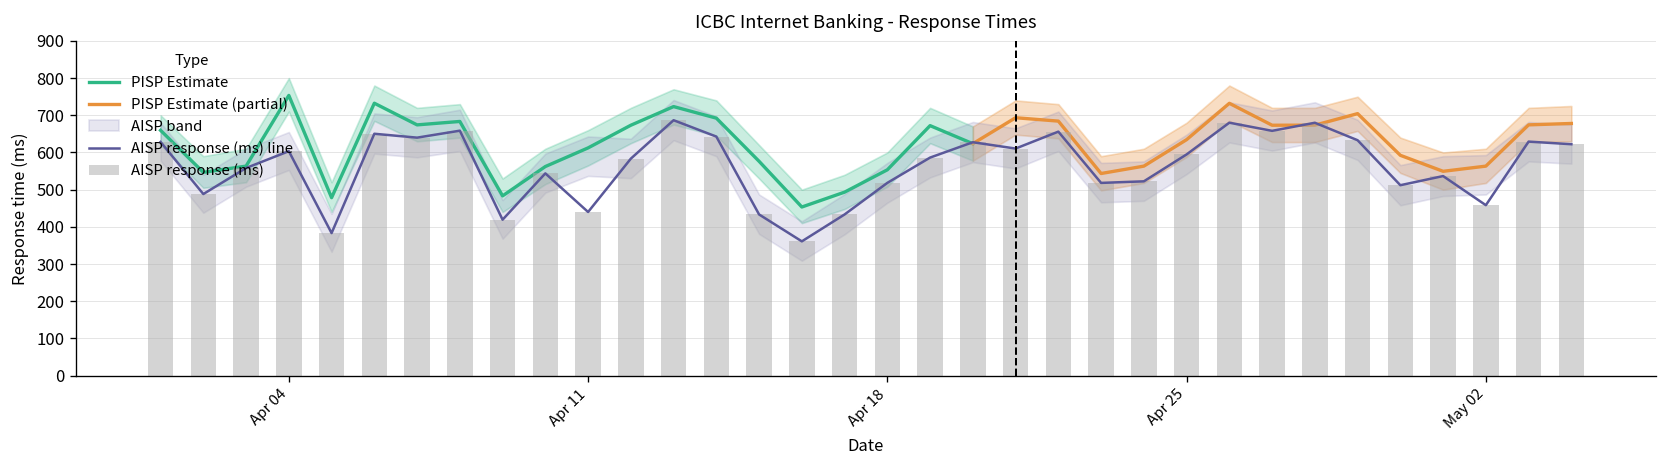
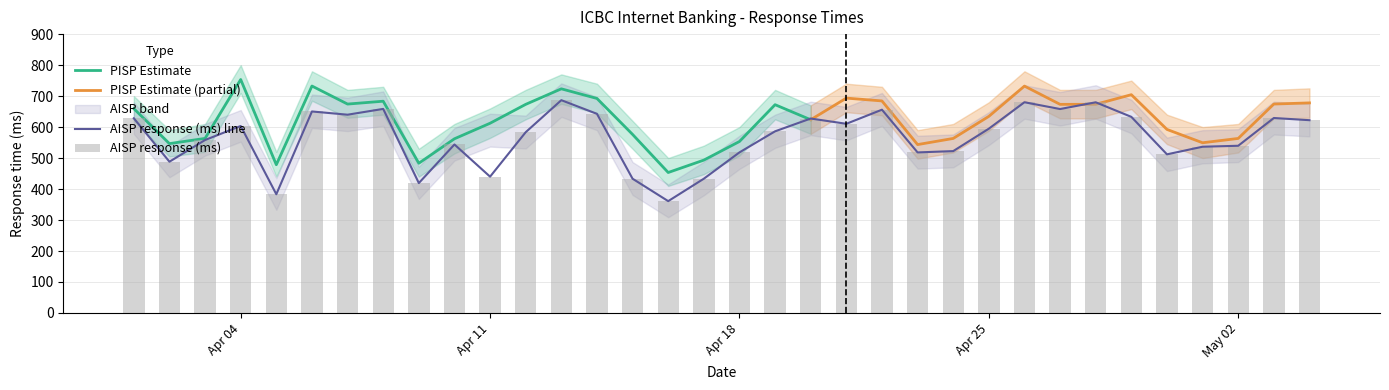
AISP response (ms) line, May 02: 460 -> 540
